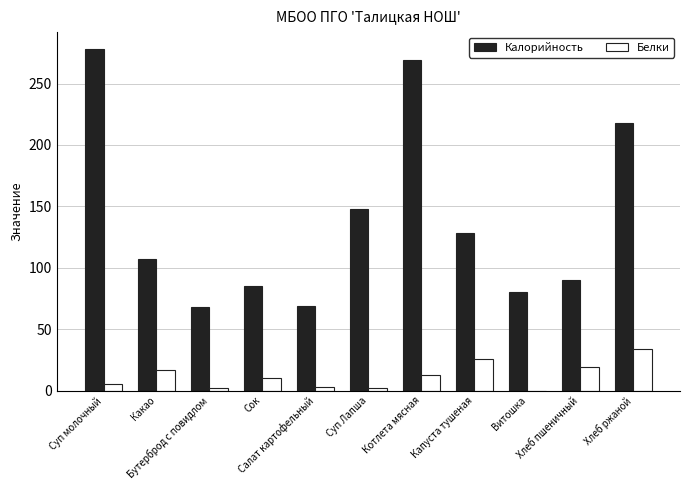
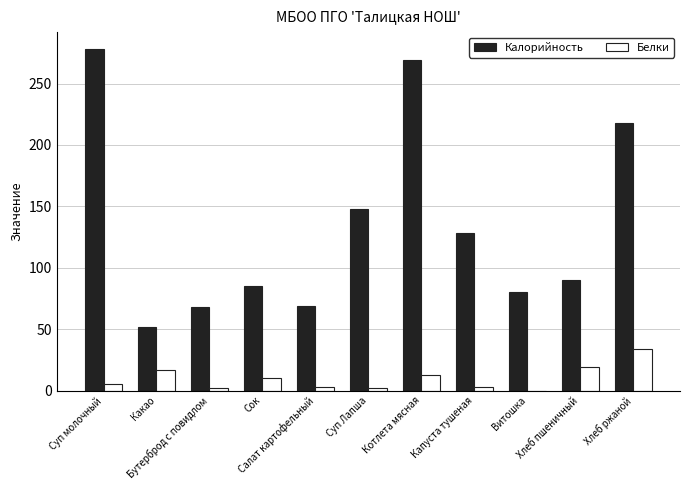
Калорийность, Какао: 107 -> 52
Белки, Капуста тушеная: 26 -> 3
